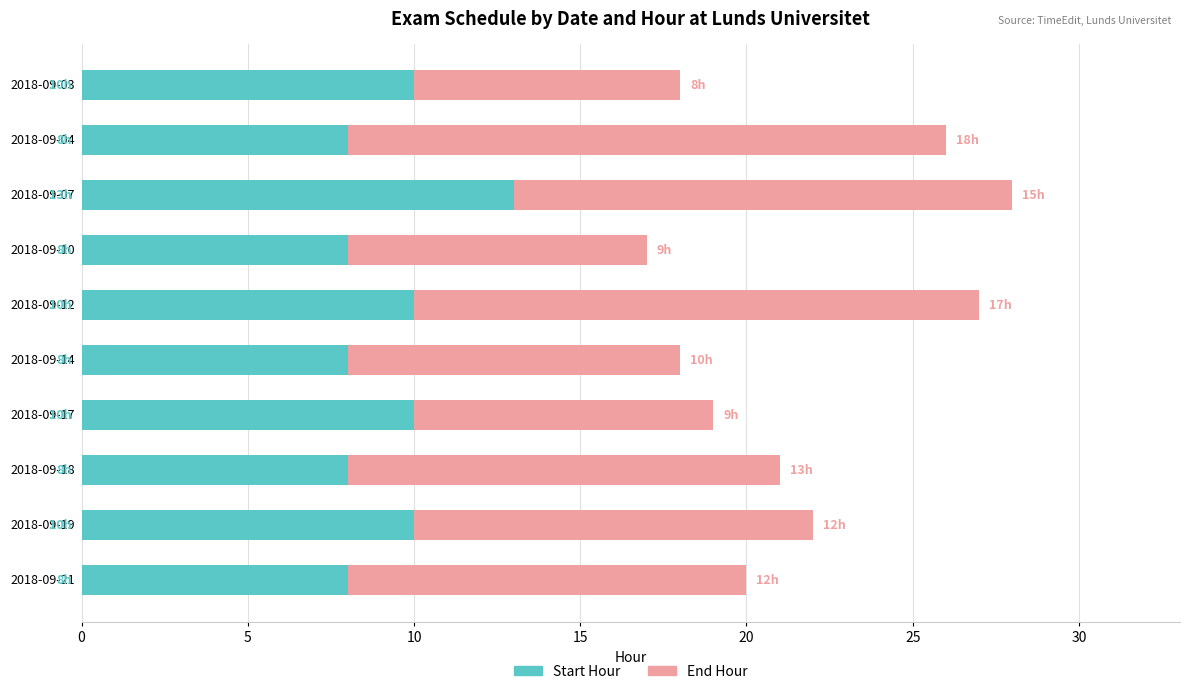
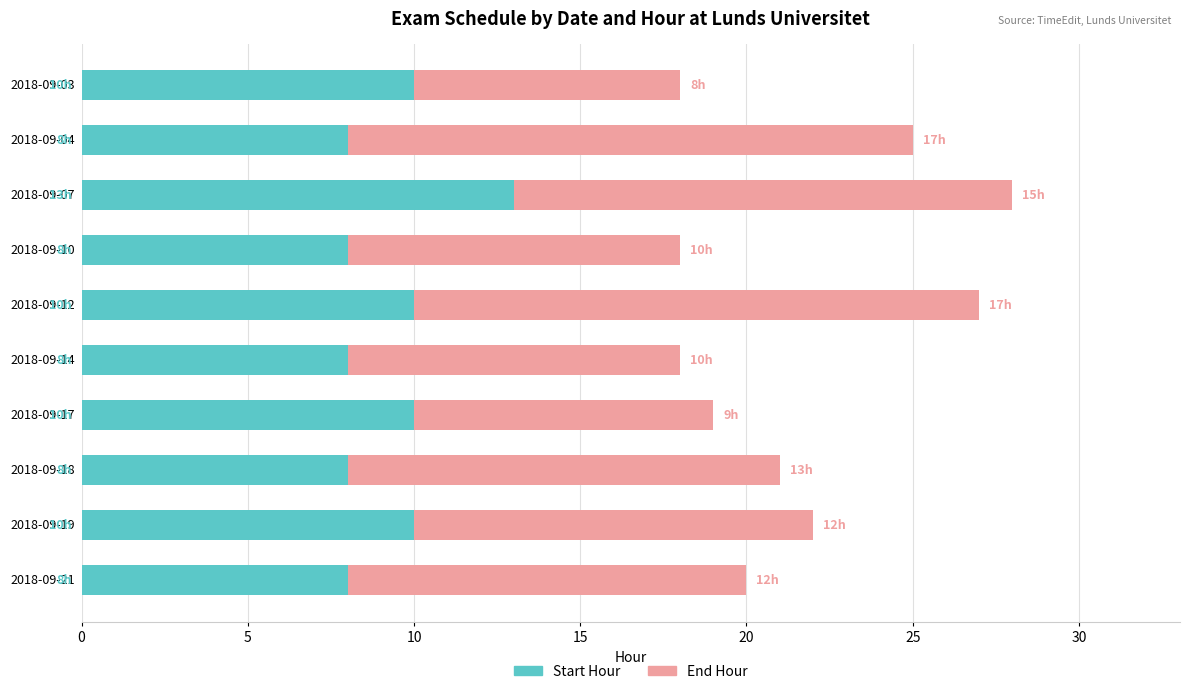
End Hour, 2018-09-04: 18h -> 17h
End Hour, 2018-09-10: 9h -> 10h
